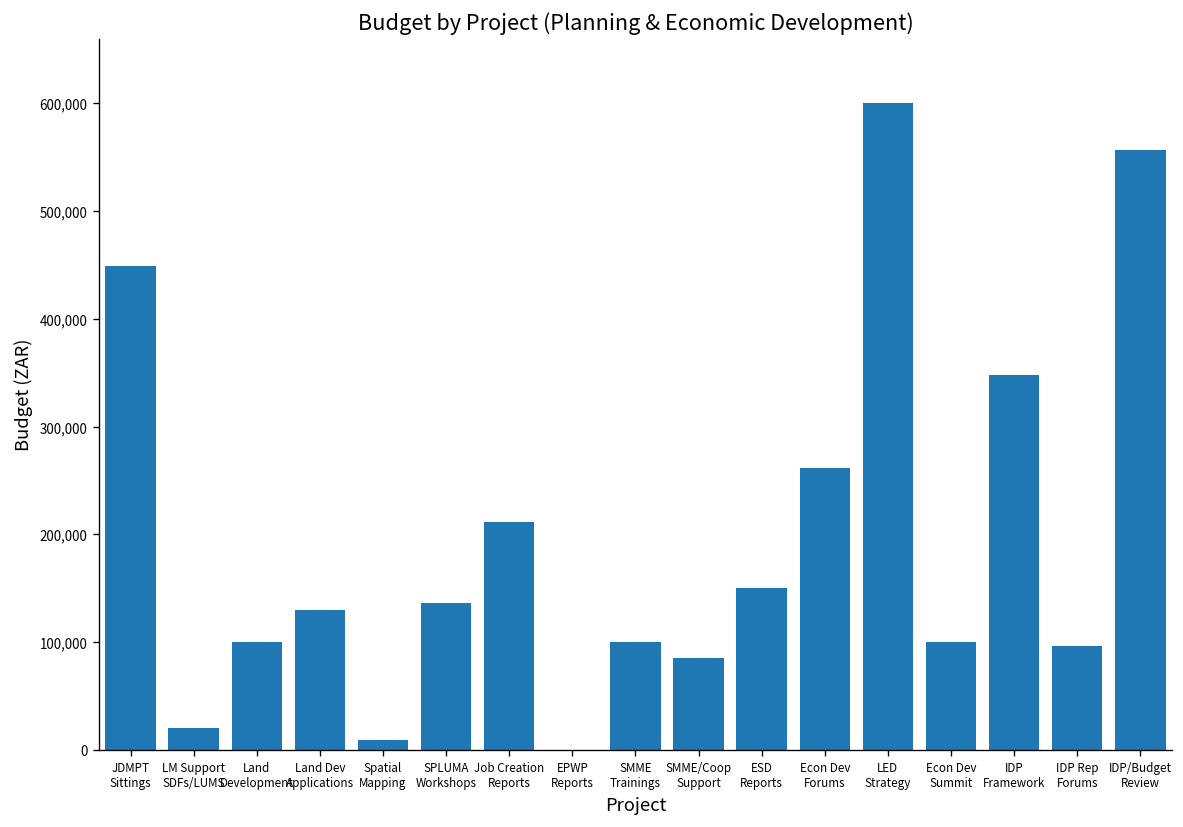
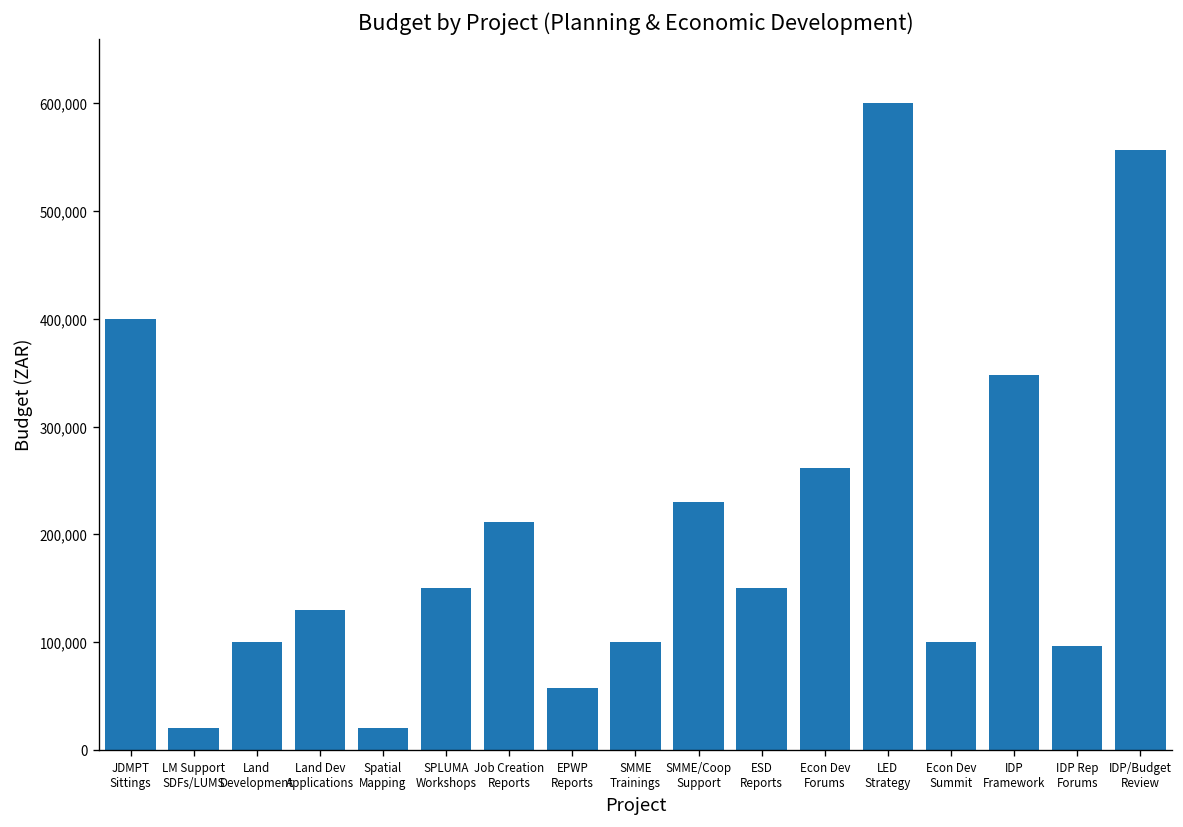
JDMPT Sittings: 450,000 -> 400,000
Spatial Mapping: 10,000 -> 20,000
SPLUMA Workshops: 140,000 -> 150,000
EPWP Reports: 0 -> 60,000
SMME/Coop Support: 90,000 -> 230,000
